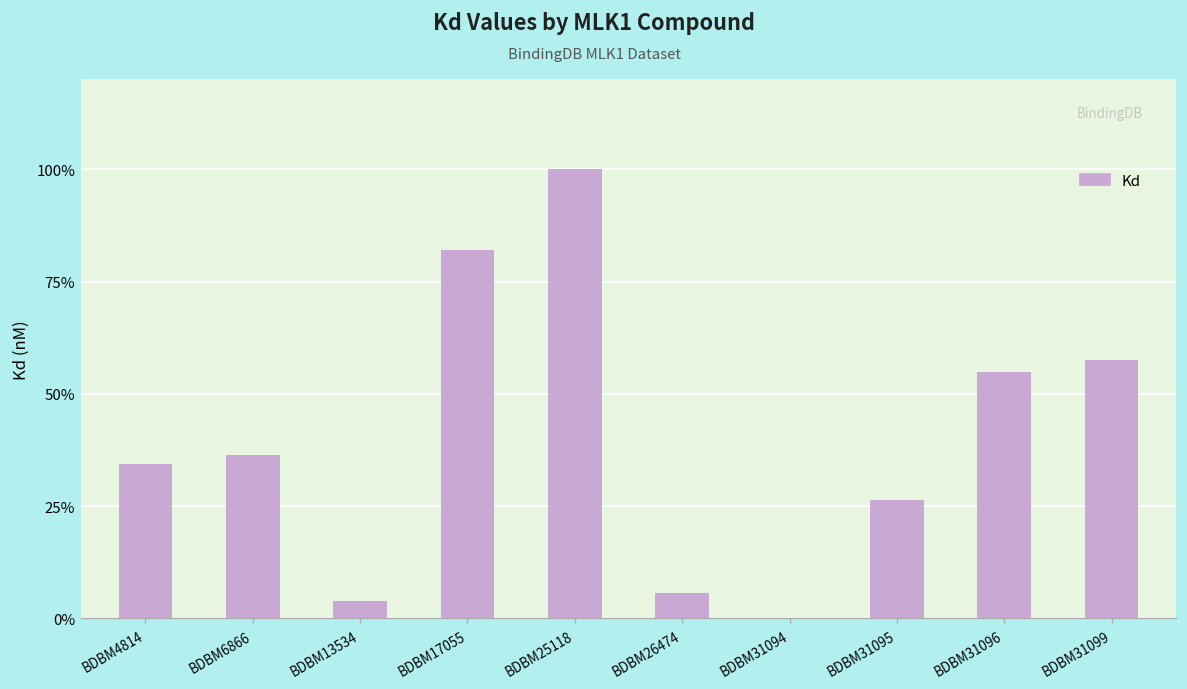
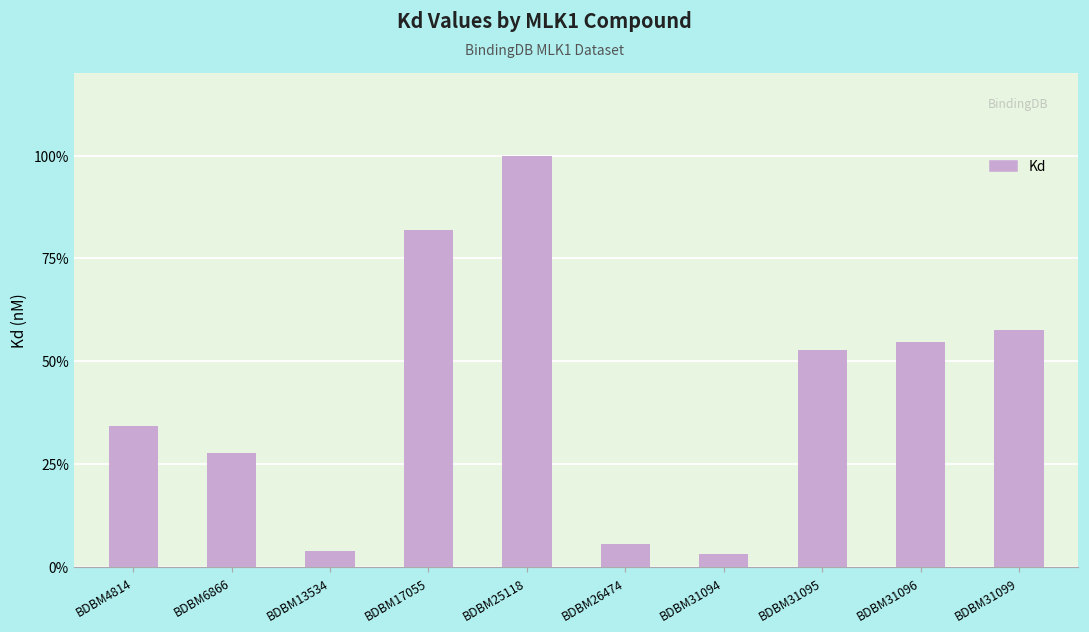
BDBM6866: 36% -> 28%
BDBM31094: 0% -> 3%
BDBM31095: 26% -> 53%
